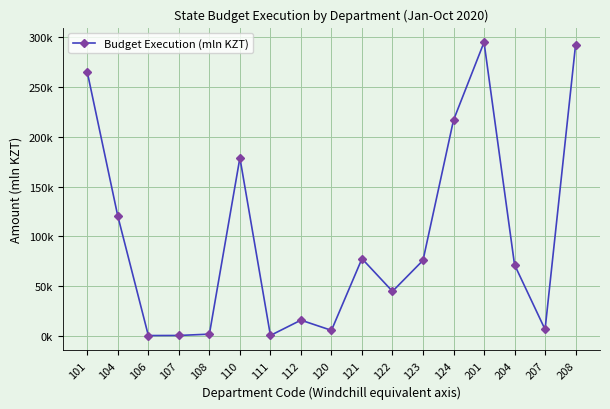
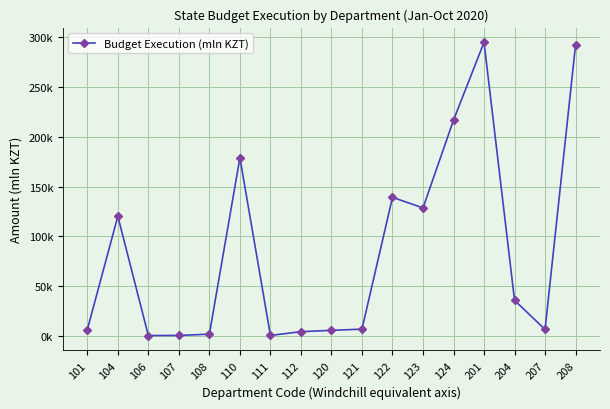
101: 260000 -> 10000
112: 20000 -> 0
121: 80000 -> 10000
122: 40000 -> 140000
123: 80000 -> 130000
204: 70000 -> 40000
